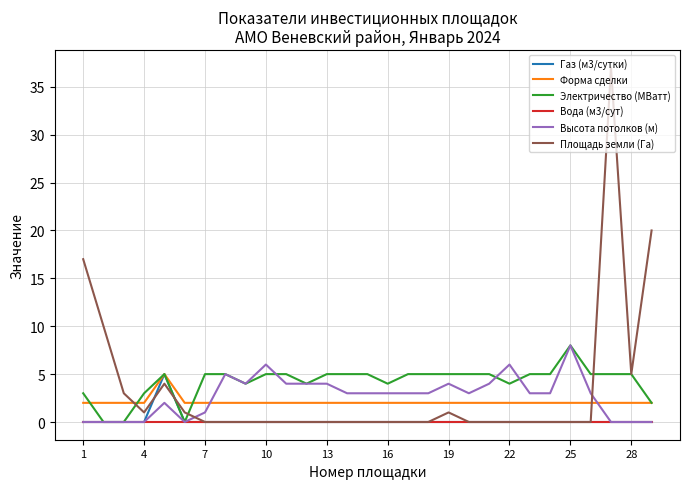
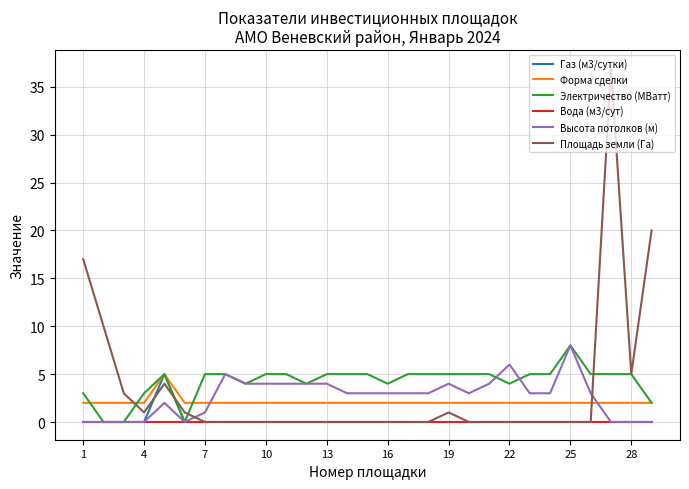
Высота потолков (м), 10: 6 -> 4
